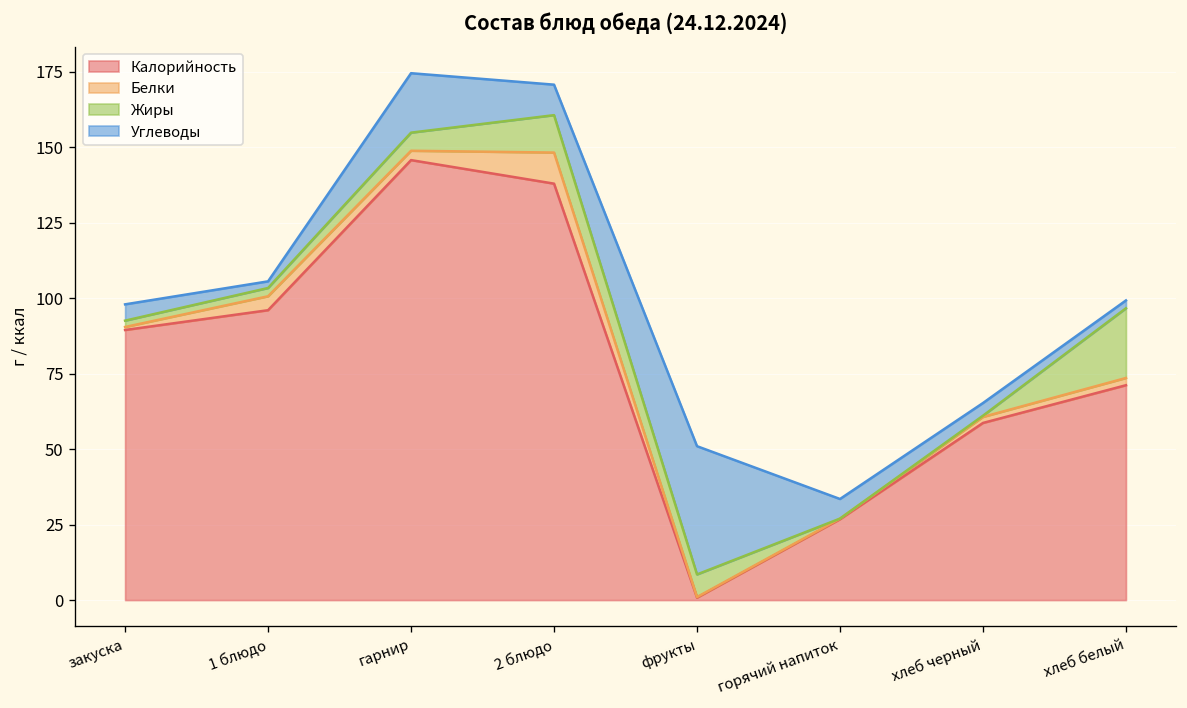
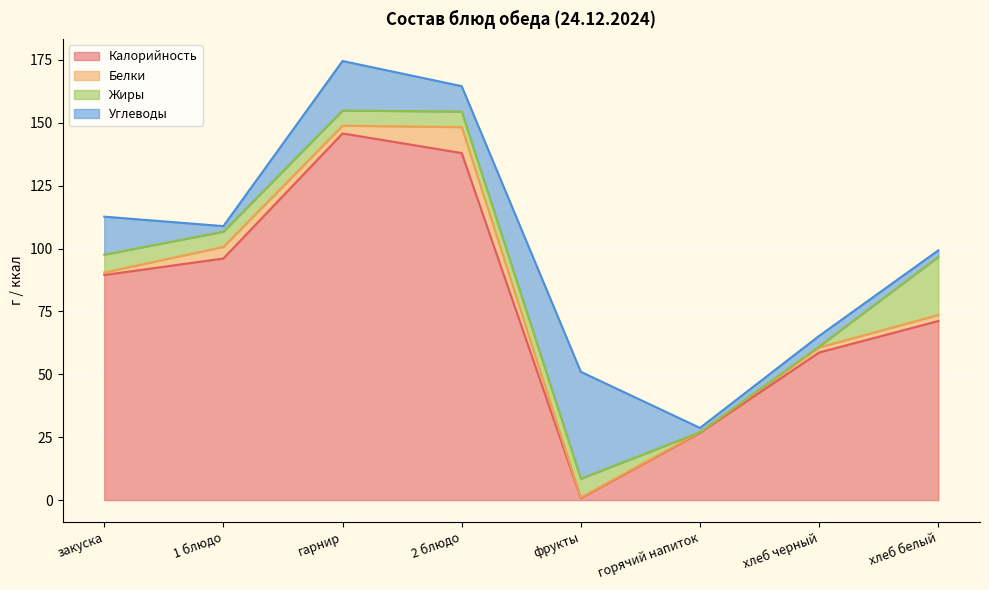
Жиры, закуска: 2 -> 7
Углеводы, закуска: 5 -> 15
Жиры, 1 блюдо: 3 -> 6
Жиры, 2 блюдо: 12 -> 6
Углеводы, горячий напиток: 7 -> 2
